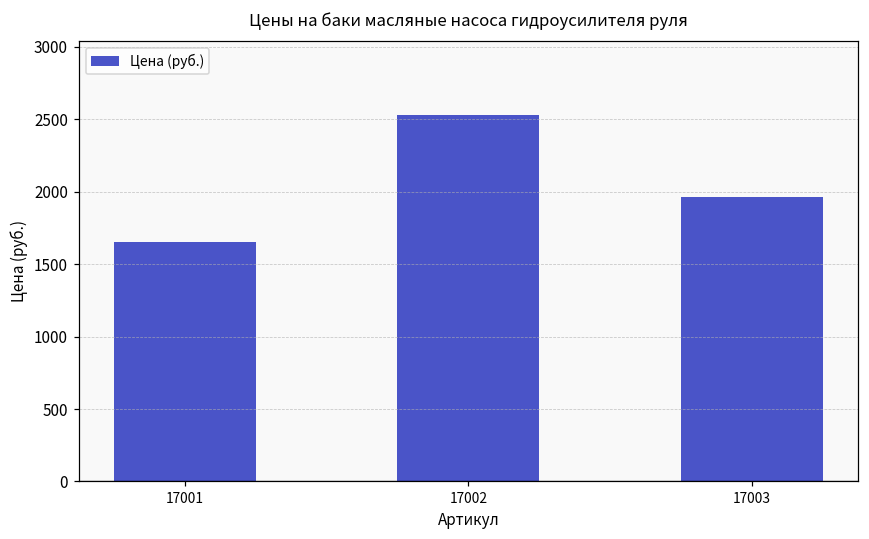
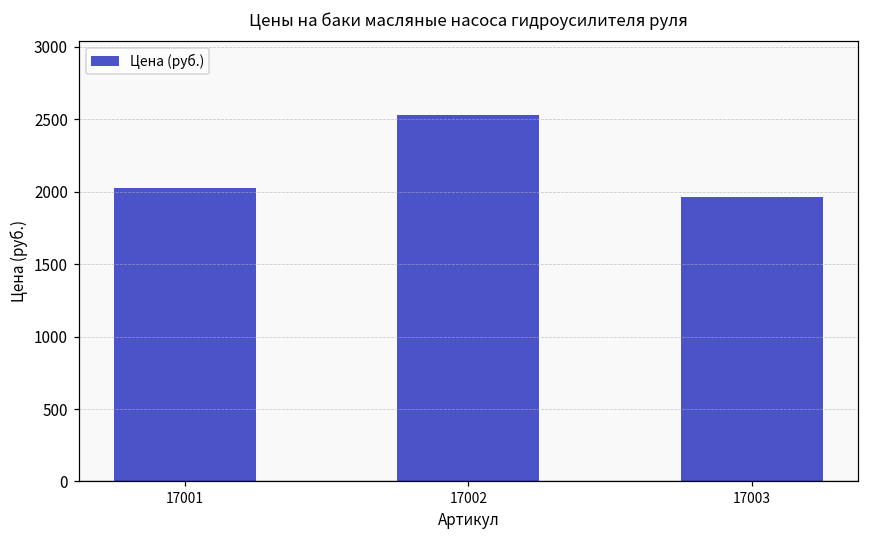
17001: 1650 -> 2030
